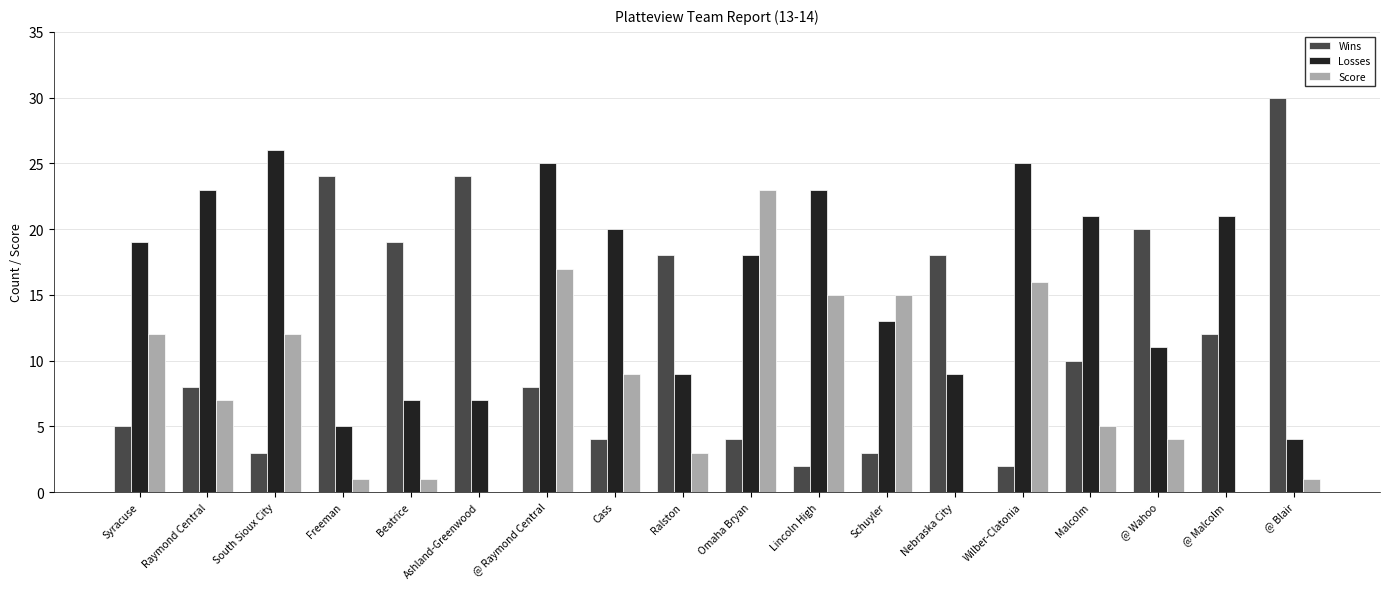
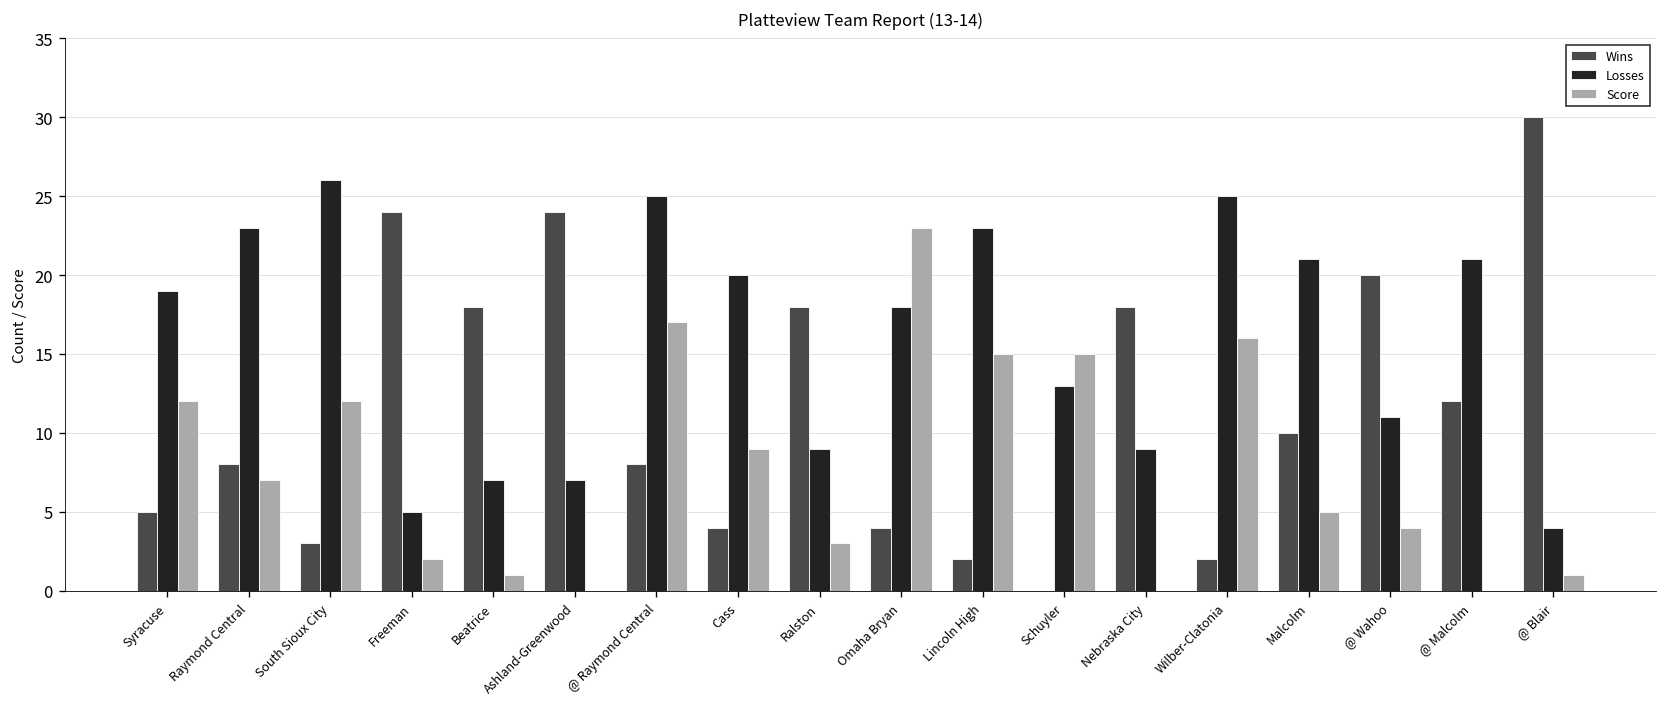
Score, Freeman: 1 -> 2
Wins, Beatrice: 19 -> 18
Wins, Schuyler: 3 -> 0
